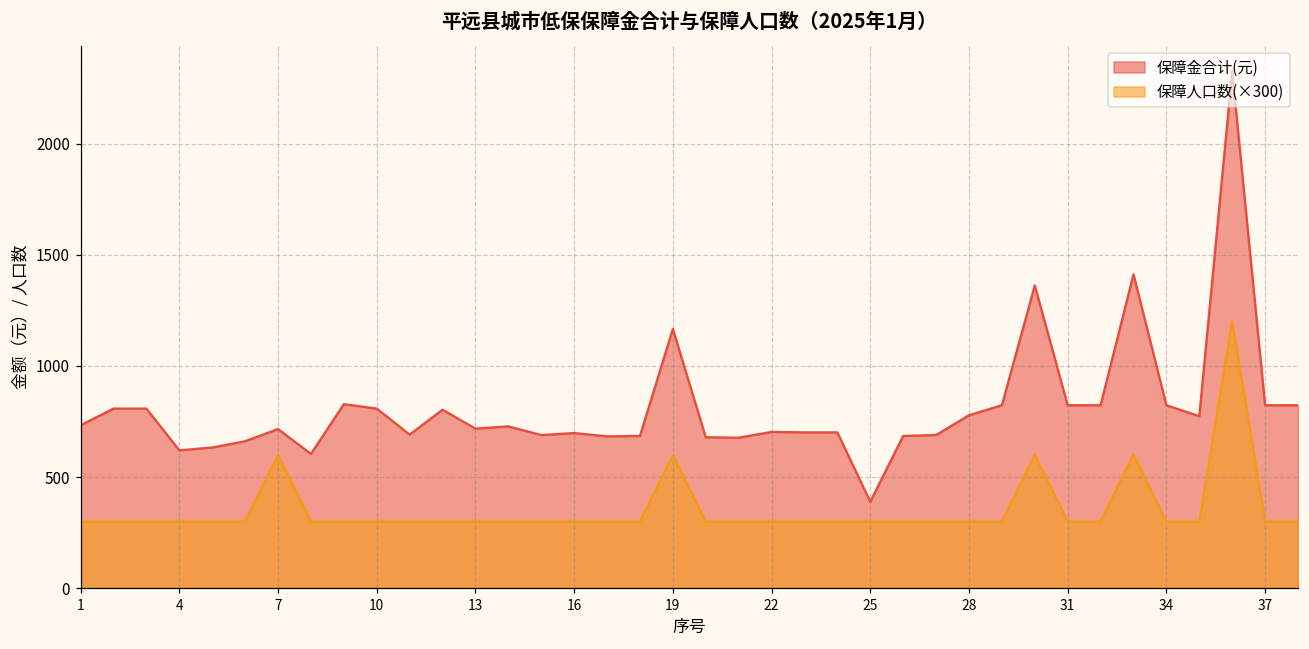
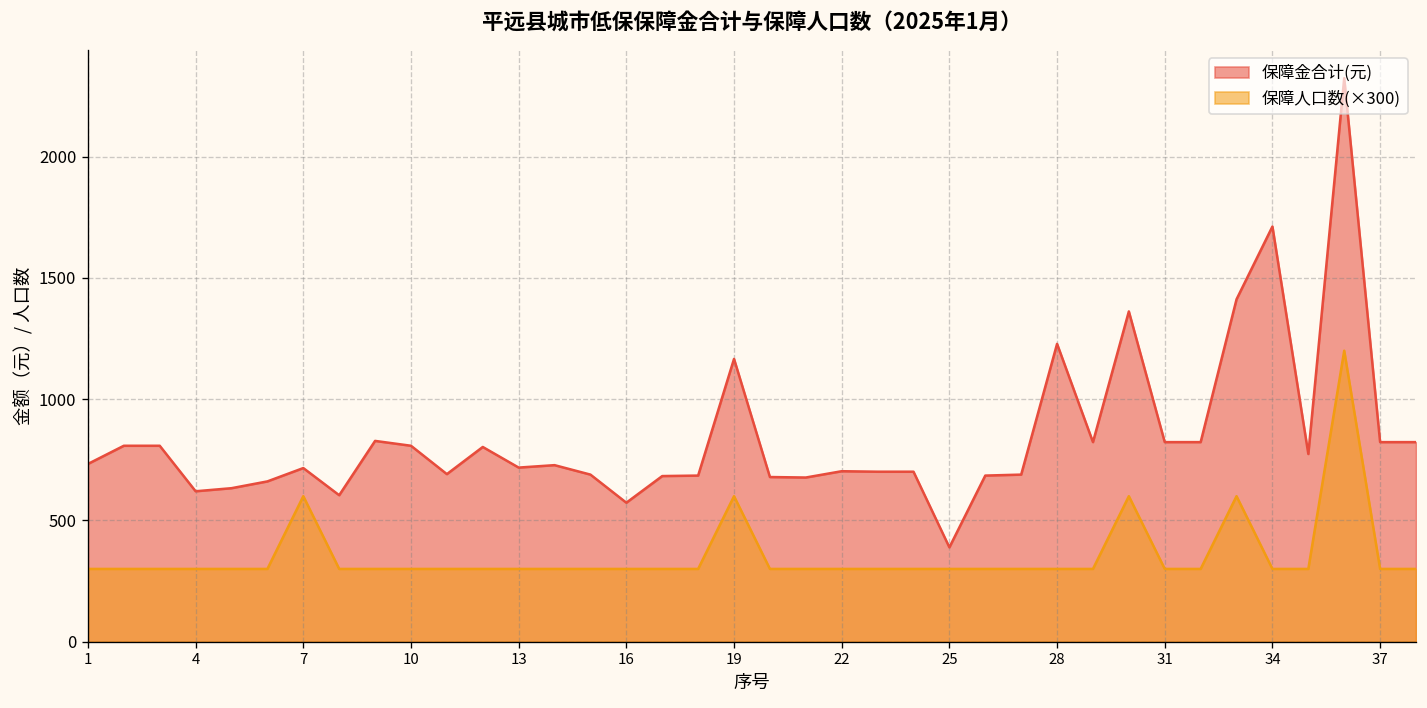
保障金合计(元), 16: 700 -> 570
保障金合计(元), 28: 780 -> 1230
保障金合计(元), 34: 820 -> 1710
